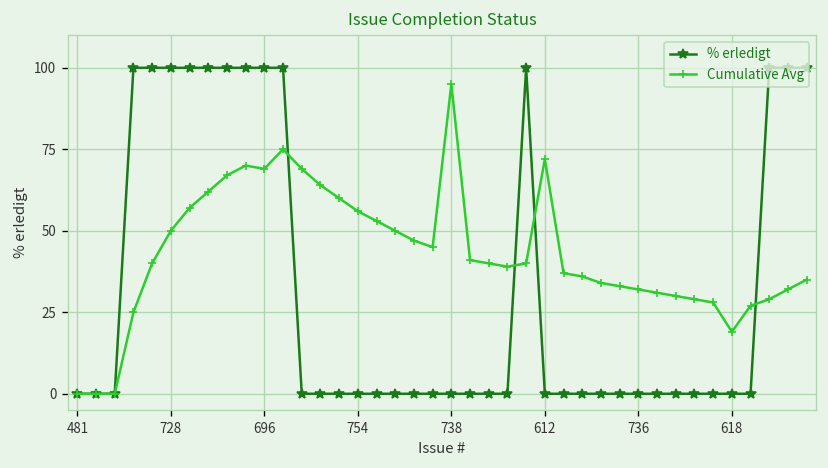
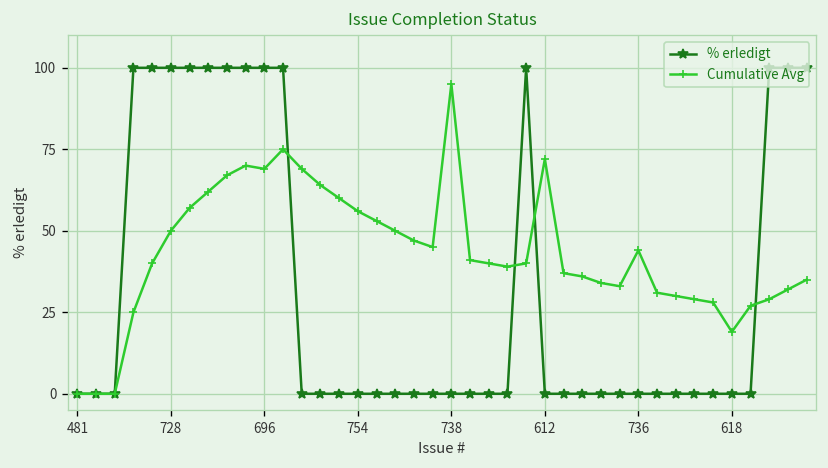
Cumulative Avg, 736: 32 -> 44
